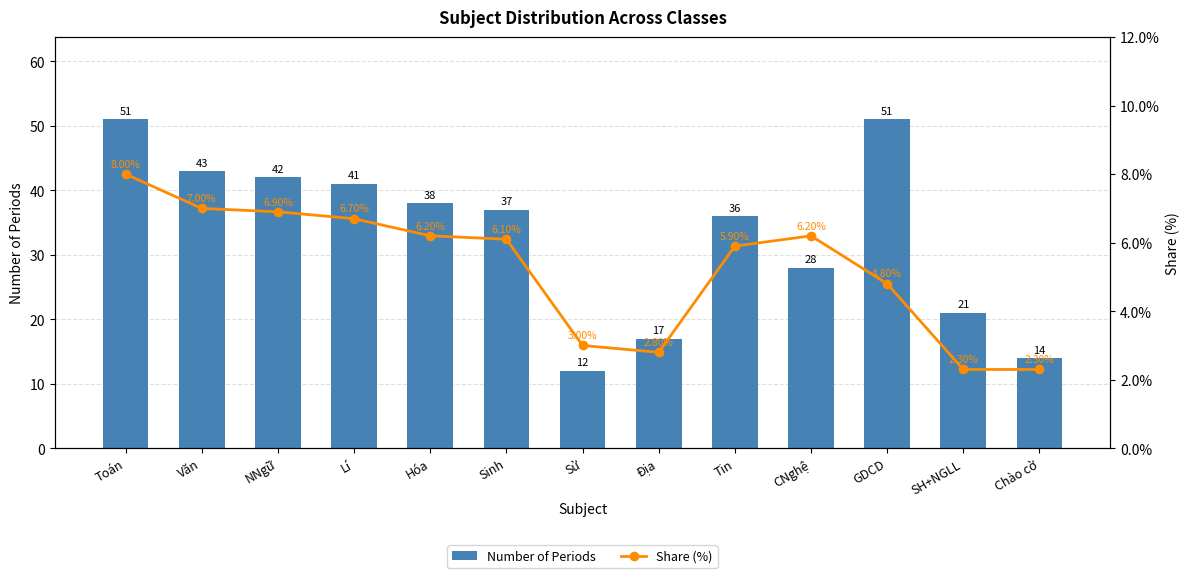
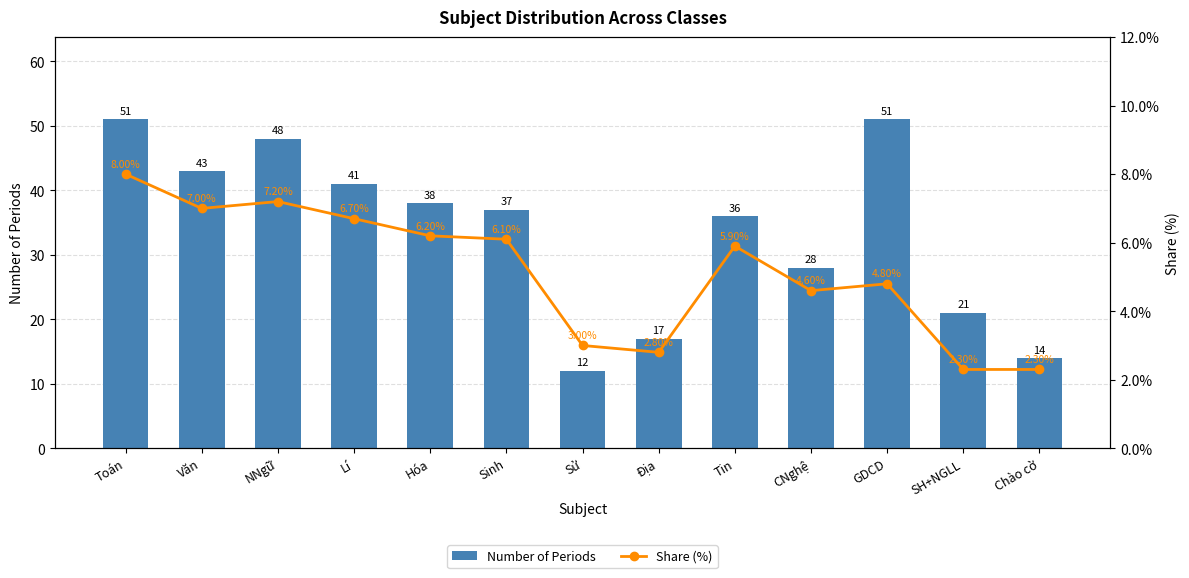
Number of Periods, NNgữ: 42 -> 48
Share (%), NNgữ: 6.90% -> 7.20%
Share (%), CNghệ: 6.20% -> 4.60%
